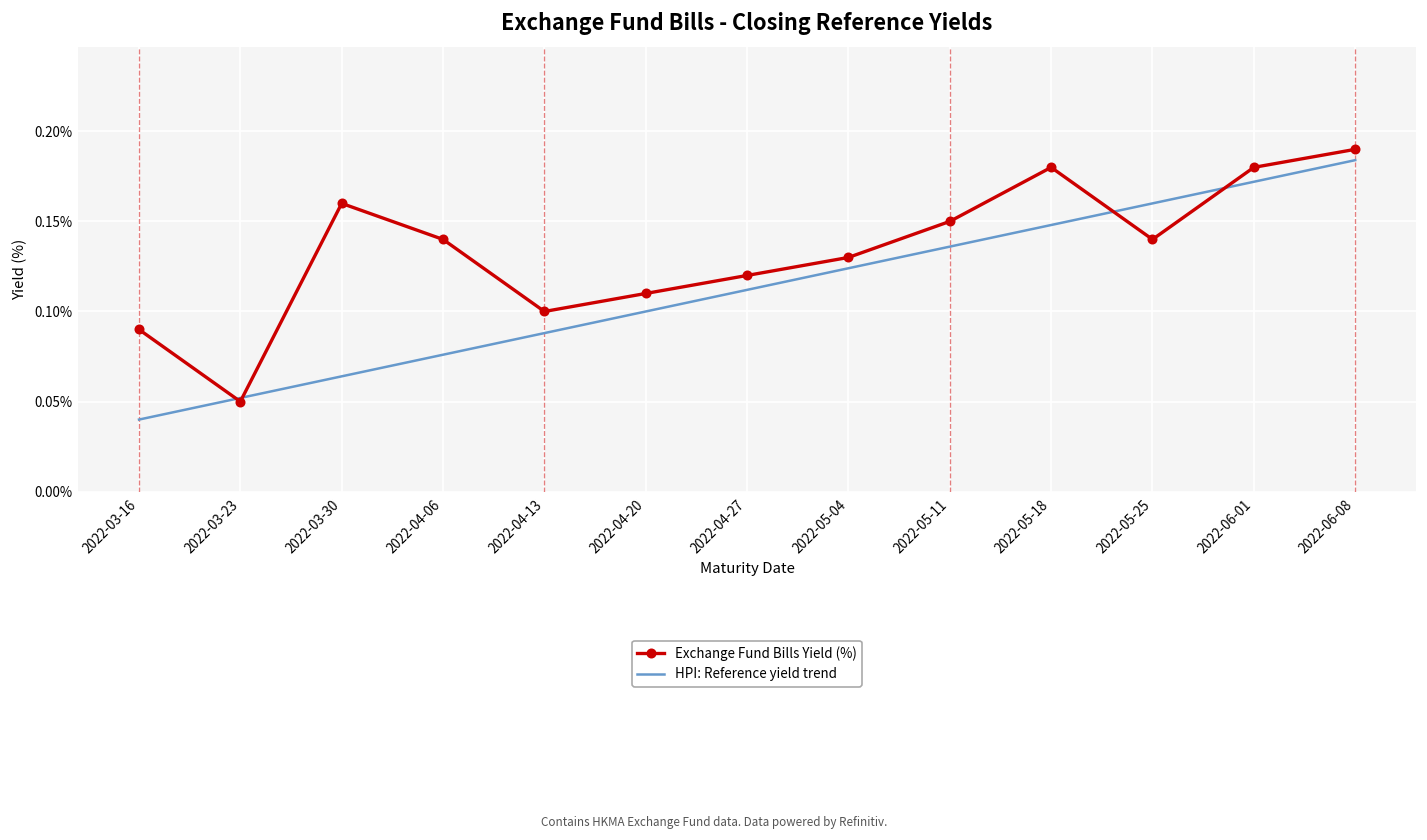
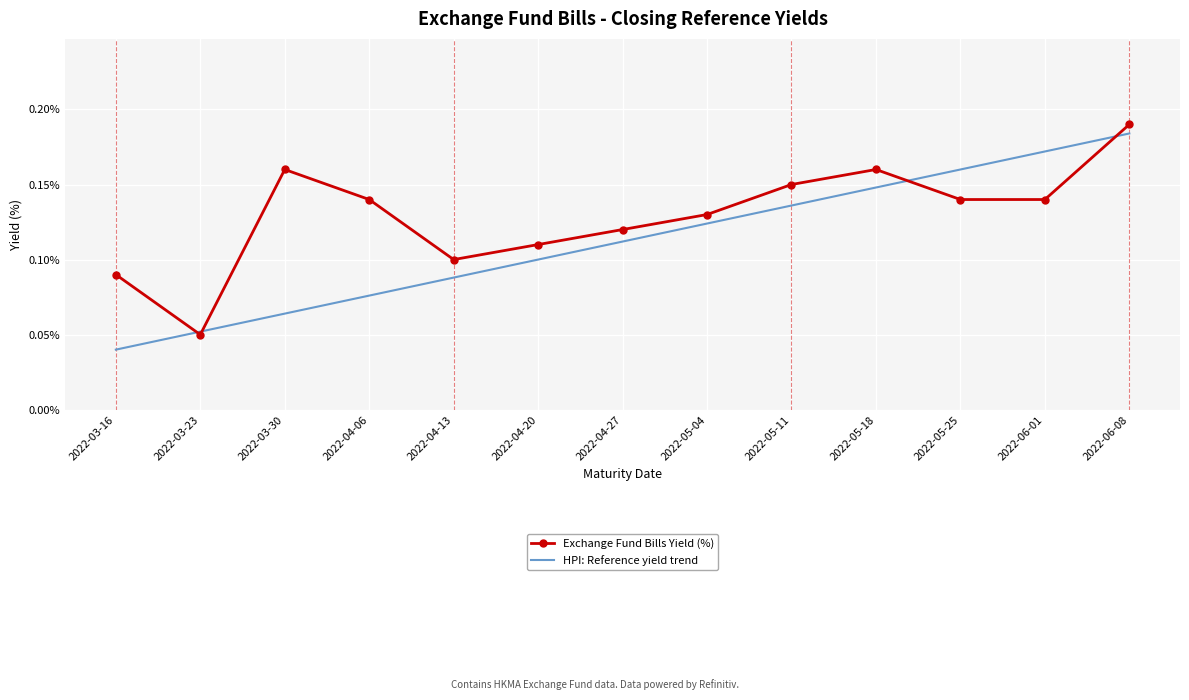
Exchange Fund Bills Yield (%), 2022-05-18: 0.18% -> 0.16%
Exchange Fund Bills Yield (%), 2022-06-01: 0.18% -> 0.14%
